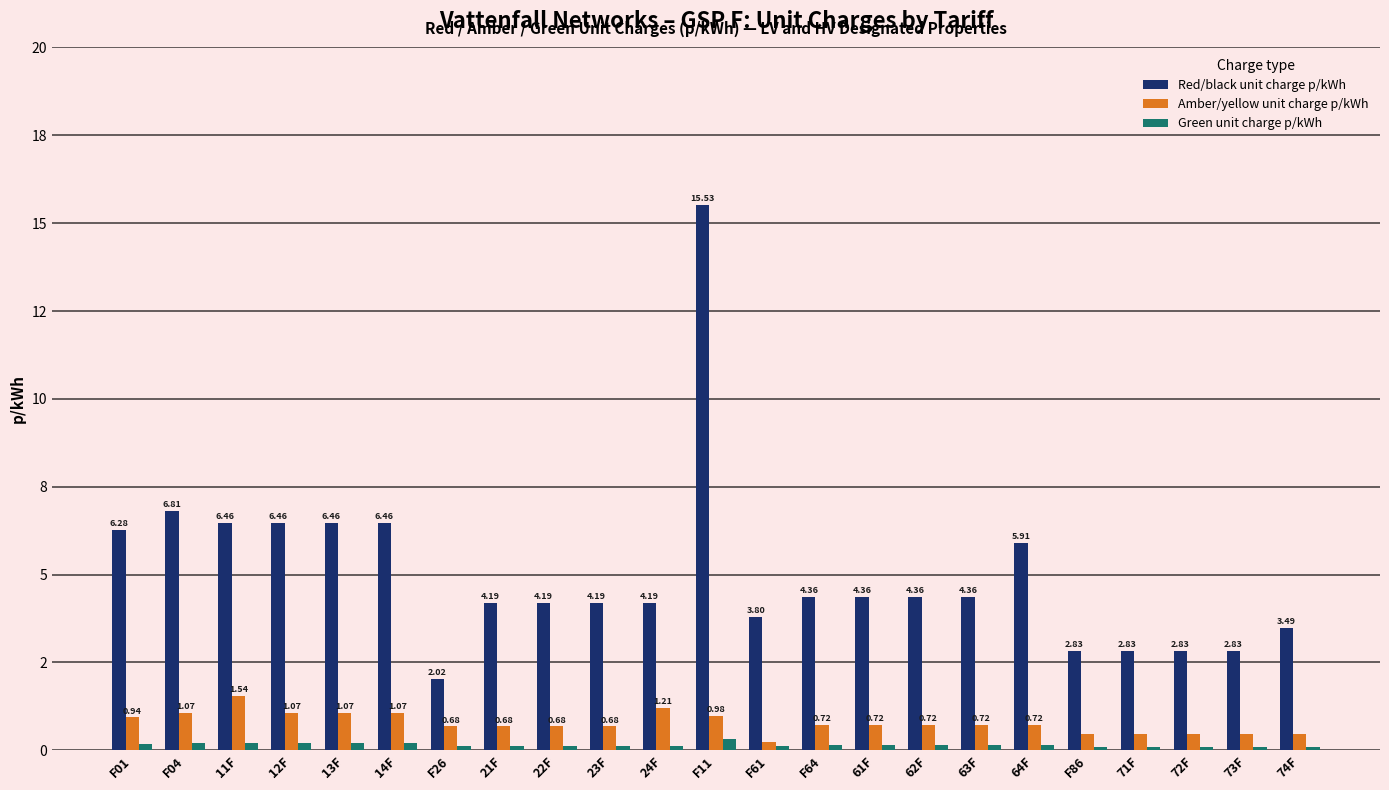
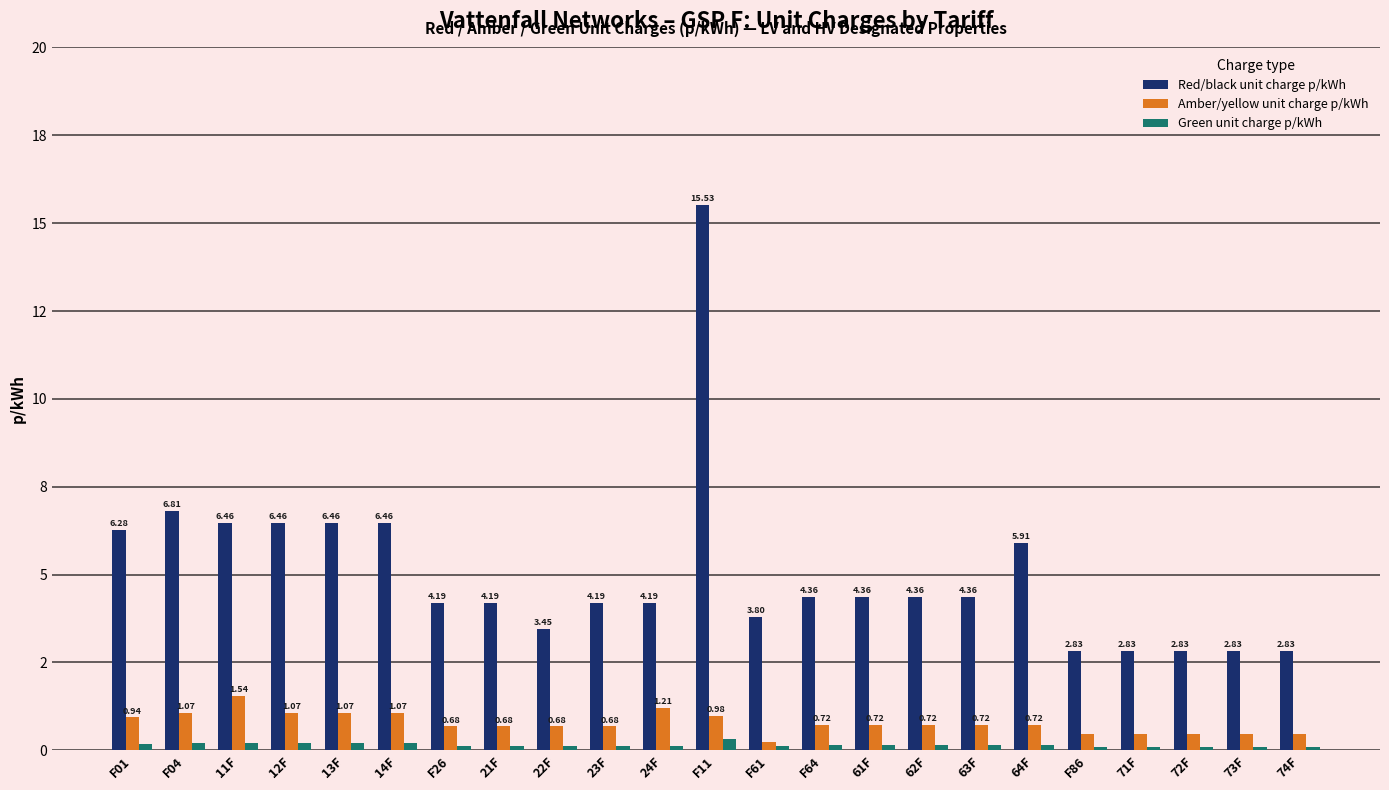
Red/black unit charge p/kWh, F26: 2.02 -> 4.19
Red/black unit charge p/kWh, 22F: 4.19 -> 3.45
Red/black unit charge p/kWh, 74F: 3.49 -> 2.83
